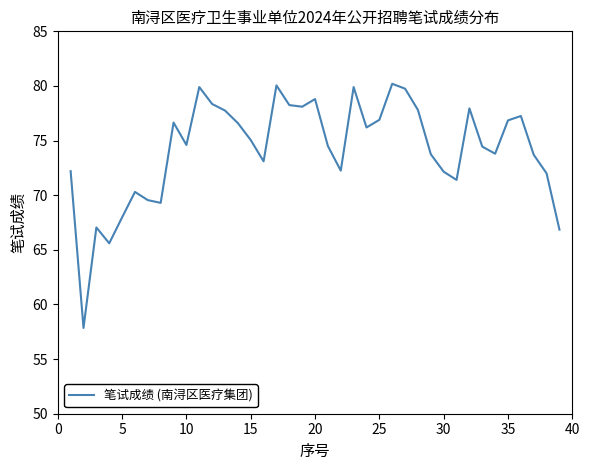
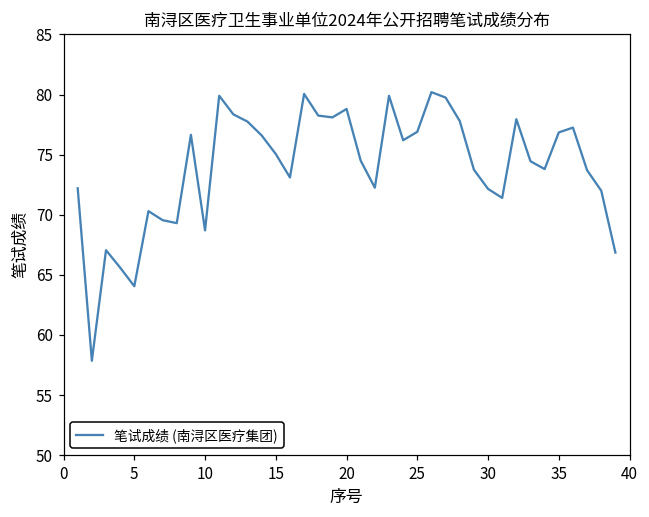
5: 68.0 -> 64.1
10: 74.6 -> 68.7
